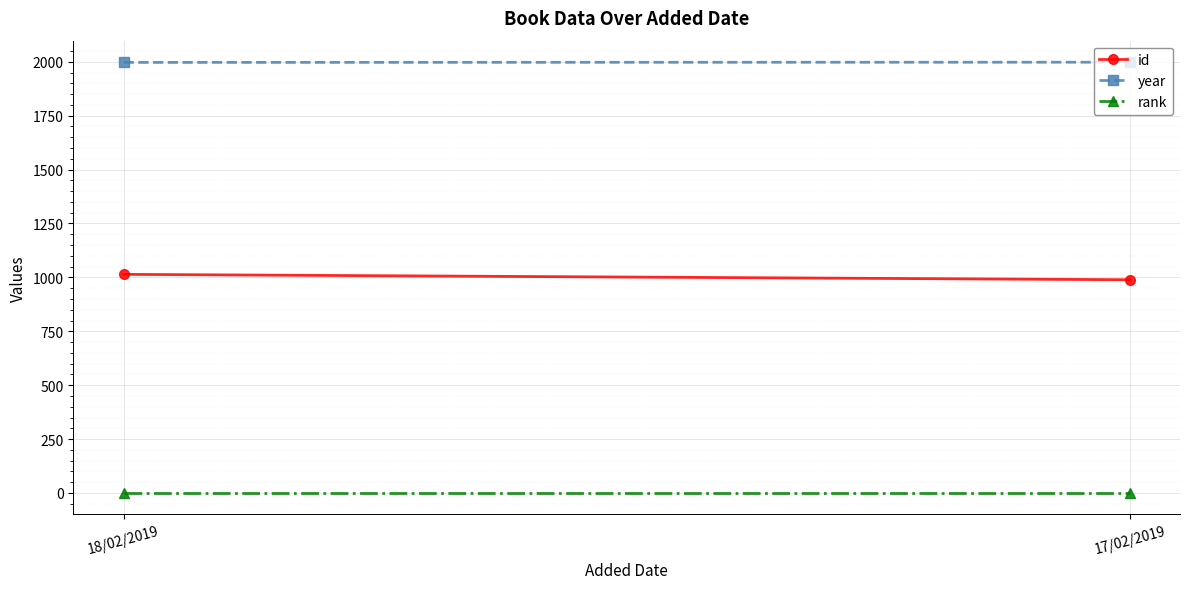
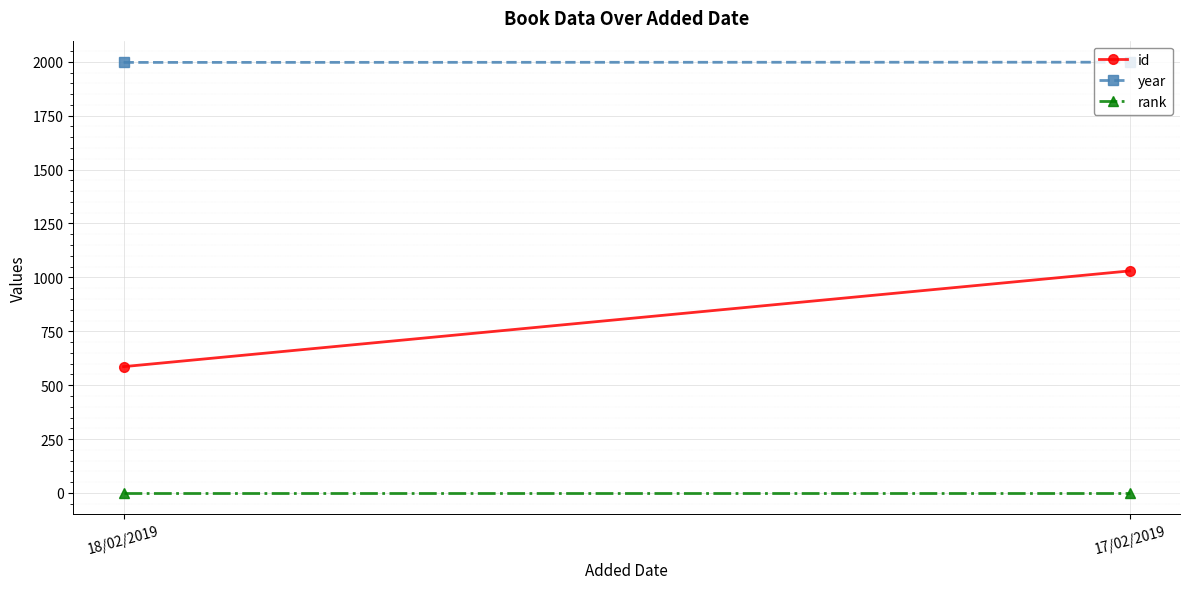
id, 18/02/2019: 1010 -> 590
id, 17/02/2019: 990 -> 1030
